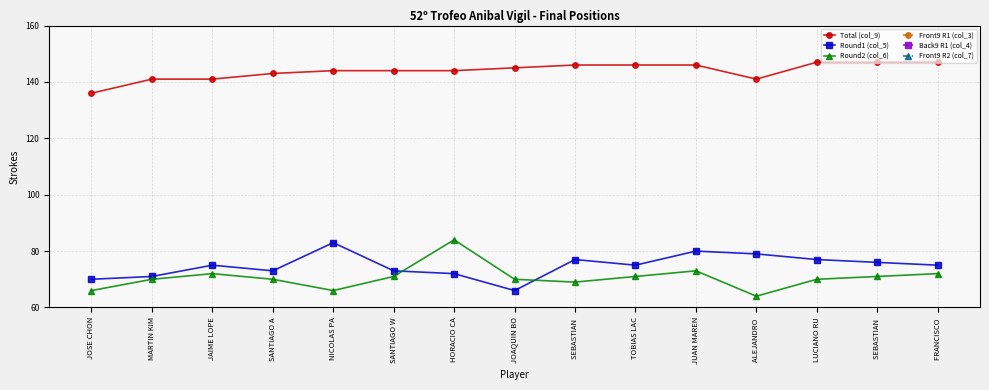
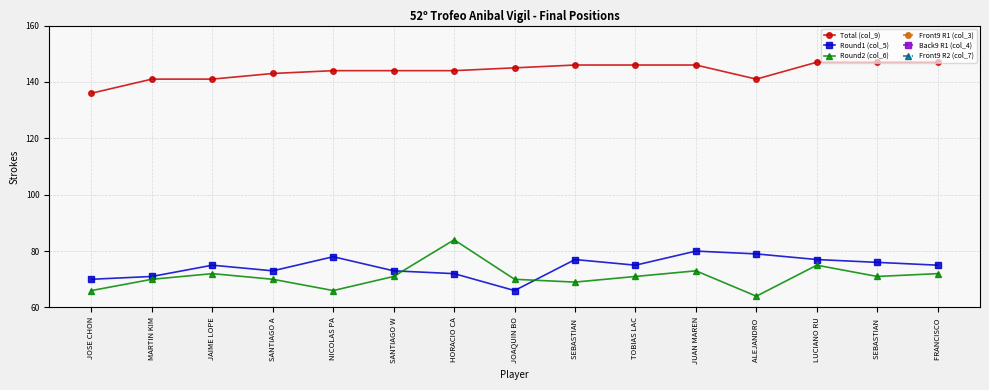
Round1 (col_5), NICOLAS PA: 83 -> 78
Round2 (col_6), LUCIANO RU: 70 -> 75
